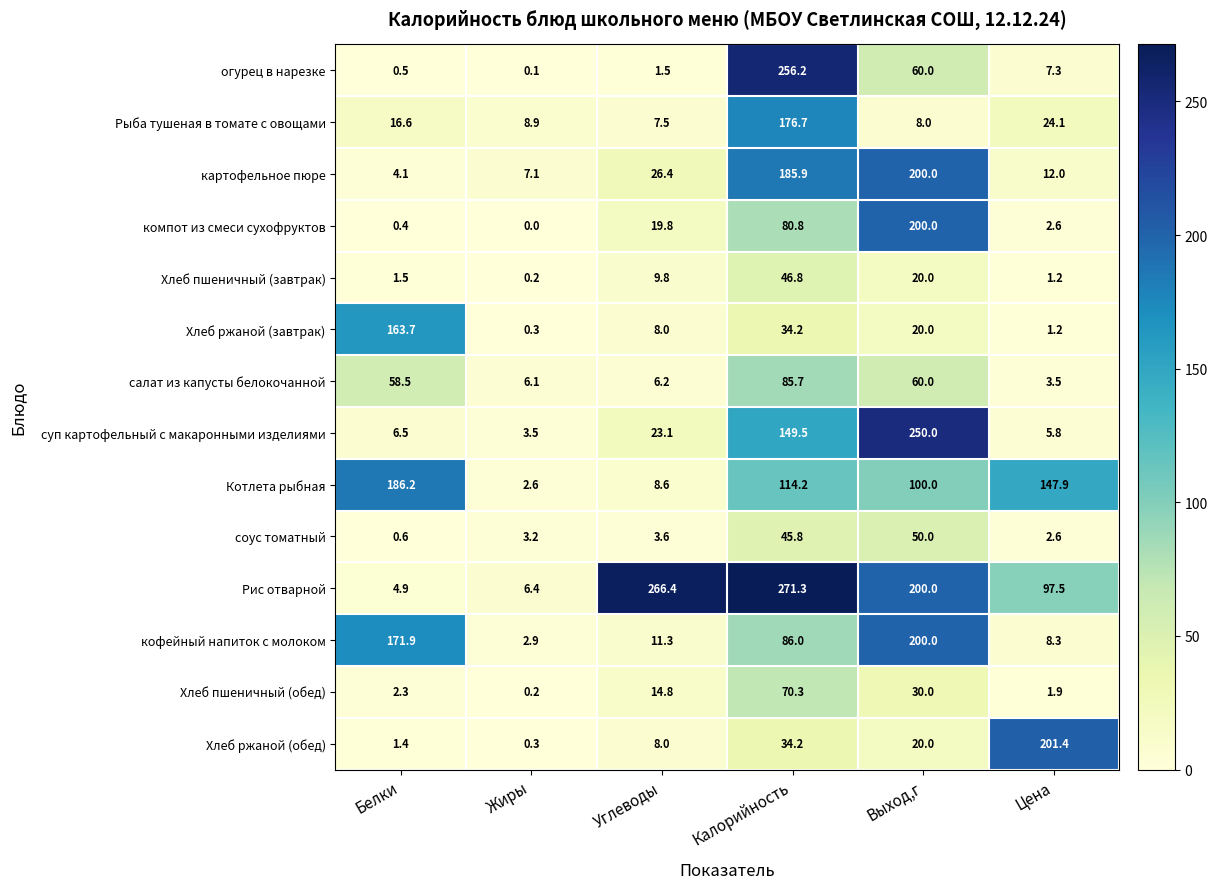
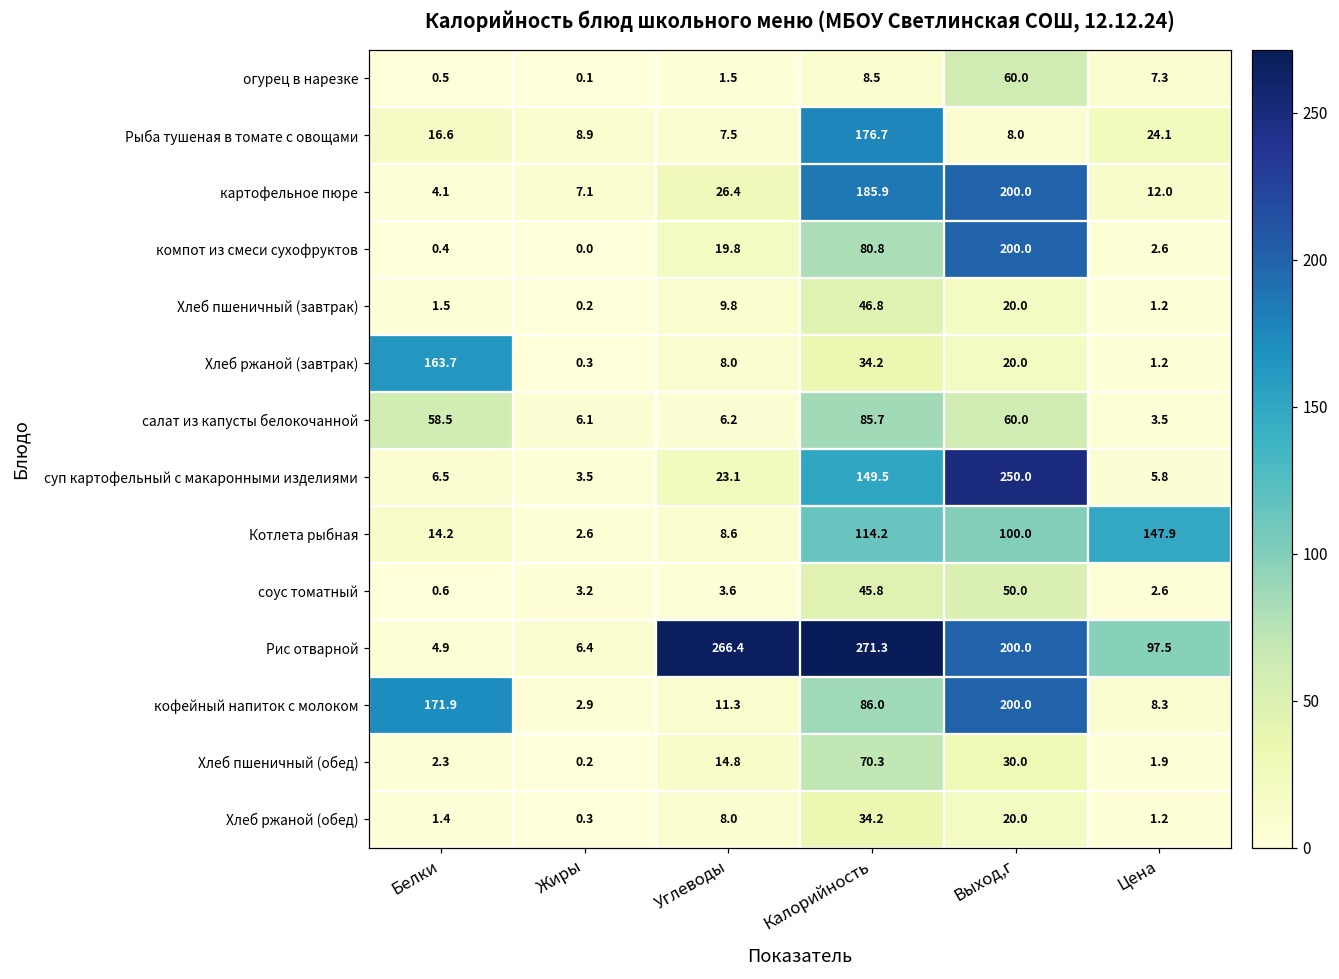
огурец в нарезке, Калорийность: 256.2 -> 8.5
Котлета рыбная, Белки: 186.2 -> 14.2
Хлеб ржаной (обед), Цена: 201.4 -> 1.2
